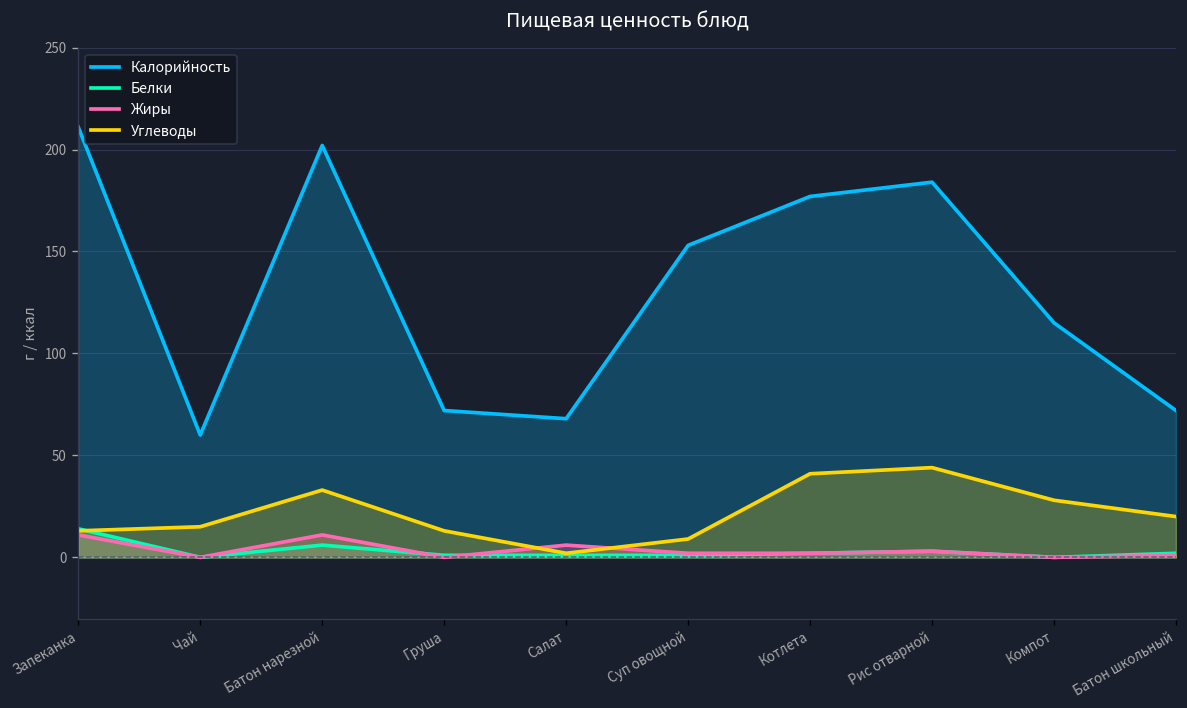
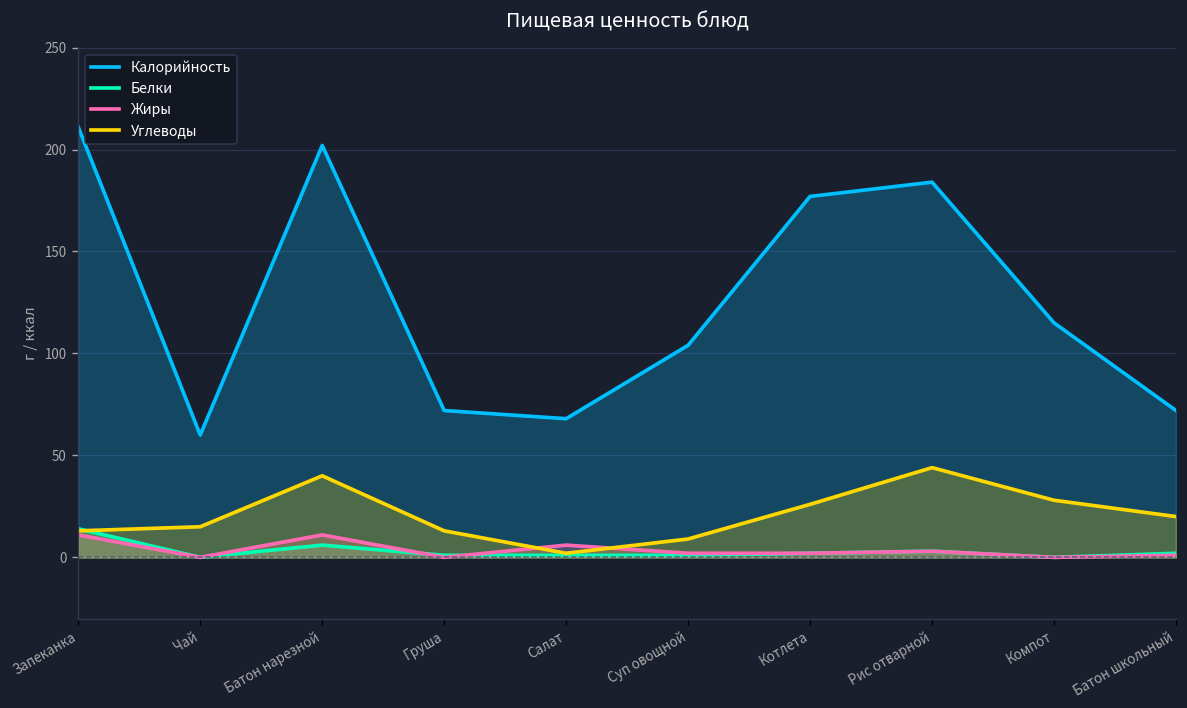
Углеводы, Батон нарезной: 33 -> 40
Калорийность, Суп овощной: 153 -> 104
Углеводы, Котлета: 41 -> 26
